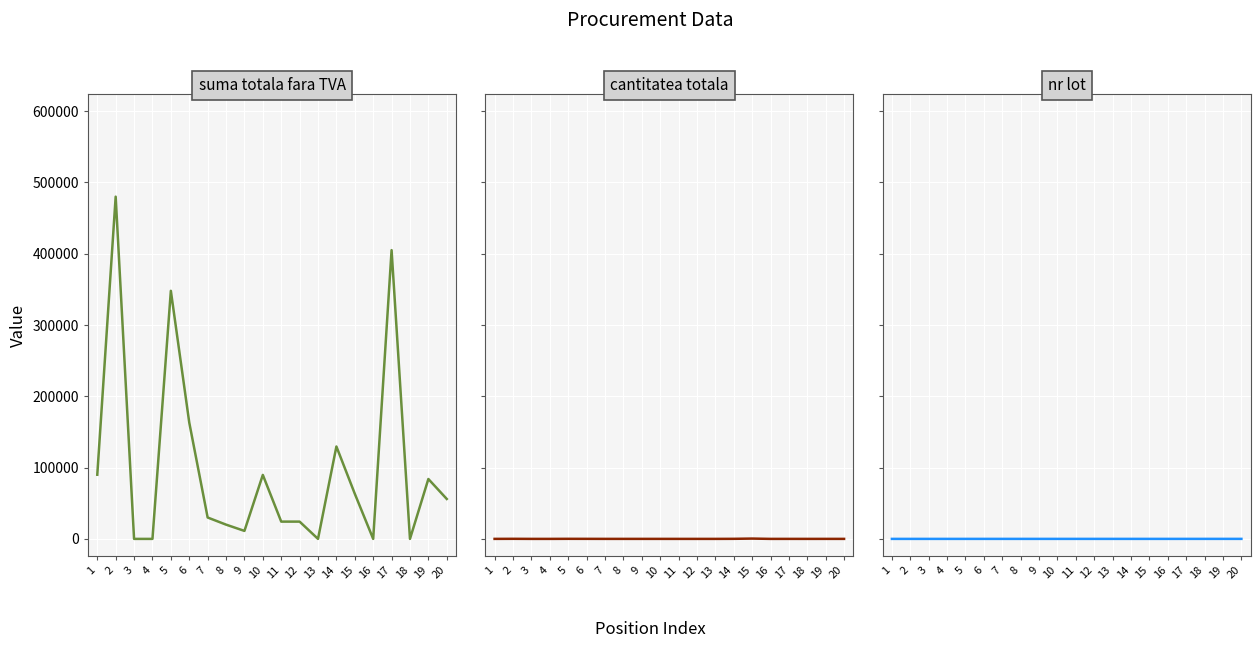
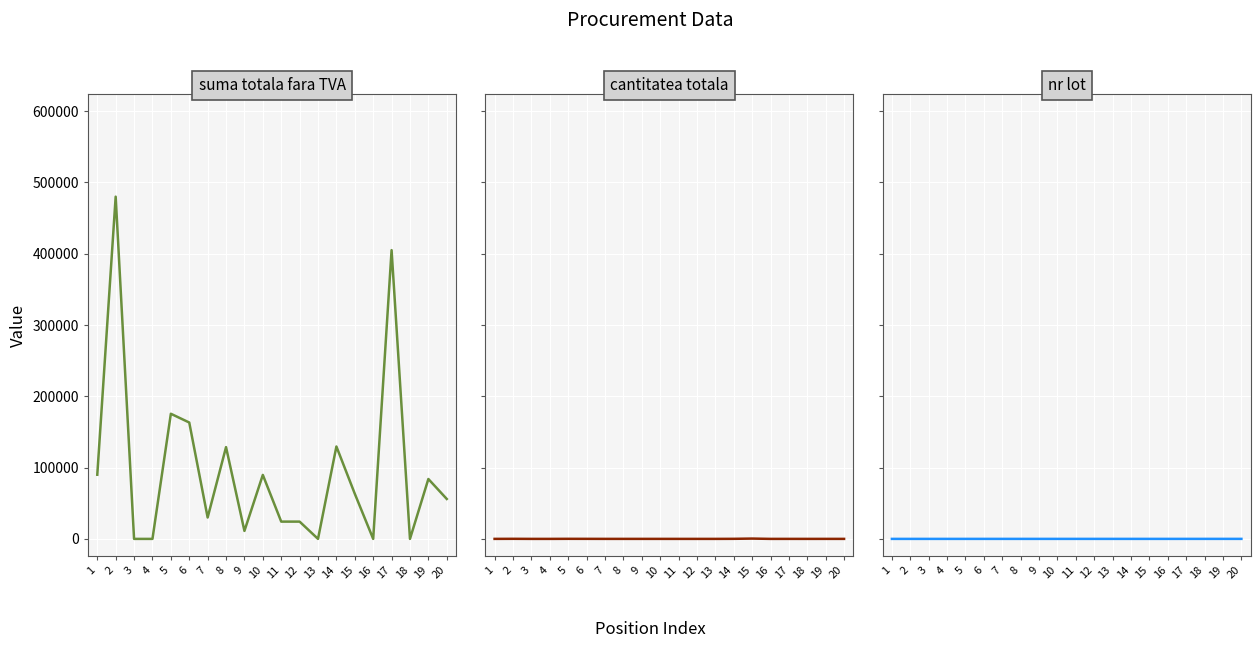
suma totala fara TVA, 5: 350000 -> 180000
suma totala fara TVA, 8: 20000 -> 130000
